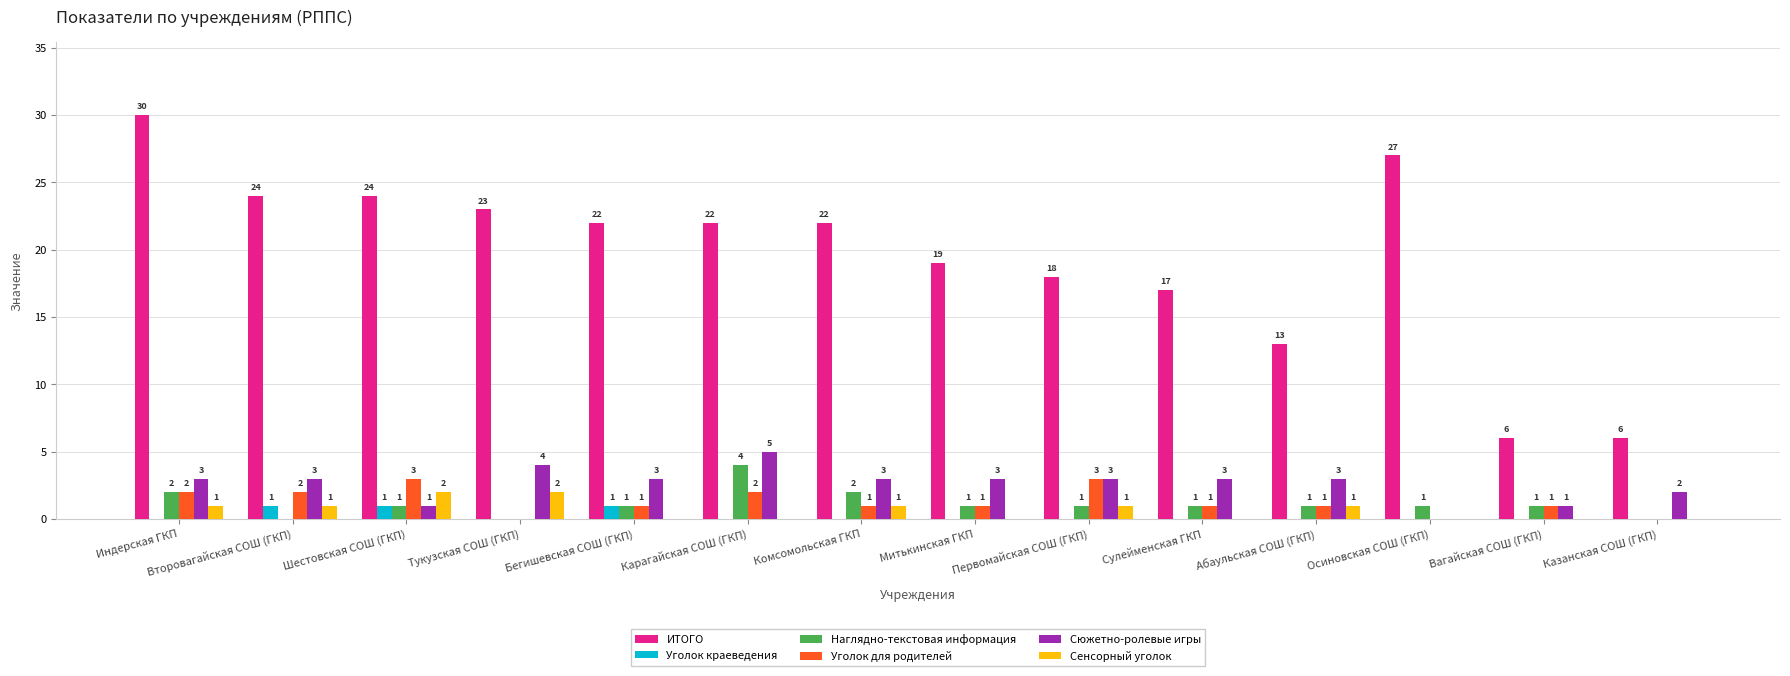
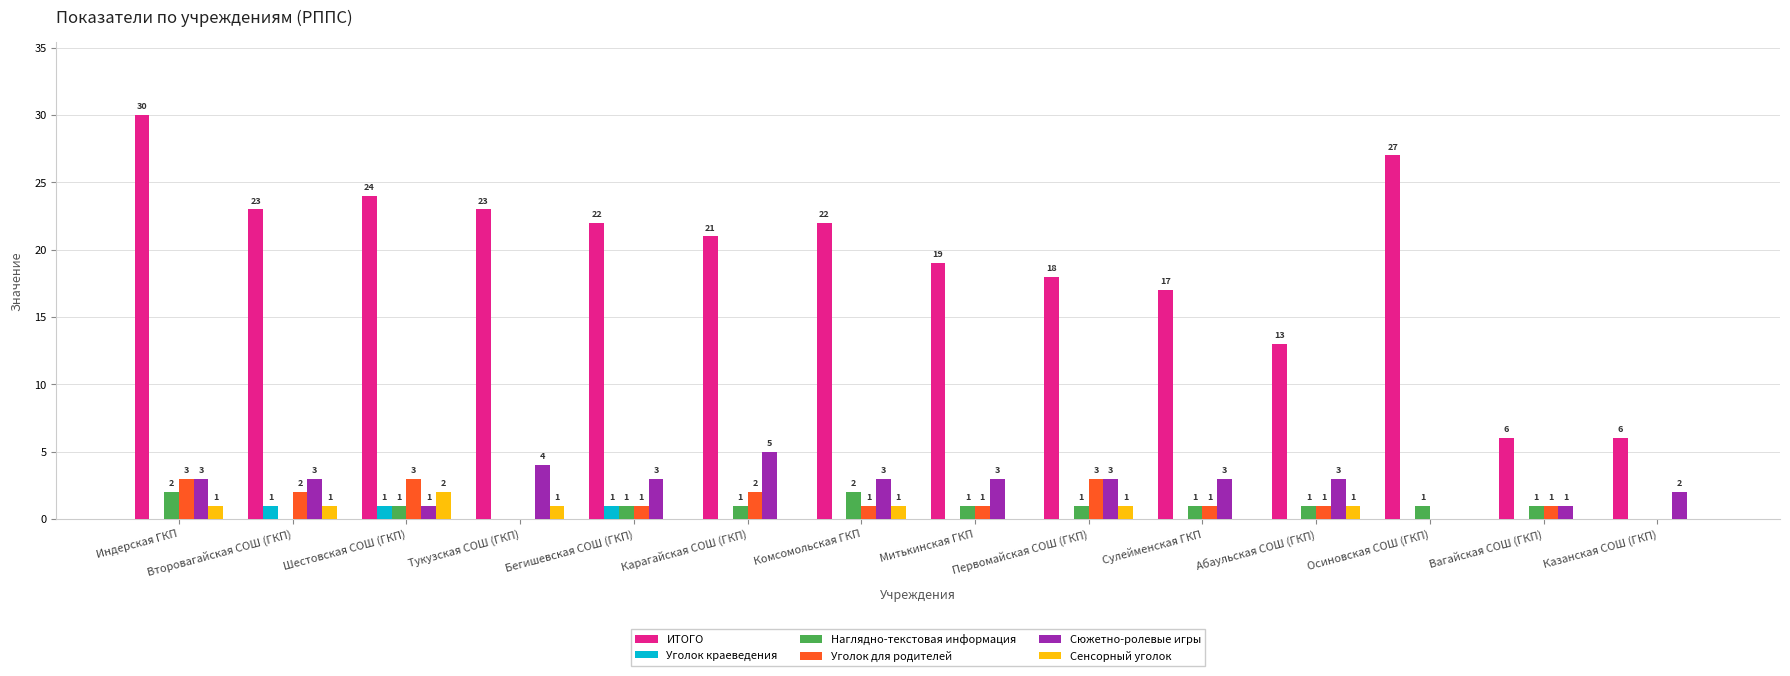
Уголок для родителей, Индерская ГКП: 2 -> 3
ИТОГО, Второвагайская СОШ (ГКП): 24 -> 23
Сенсорный уголок, Тукузская СОШ (ГКП): 2 -> 1
ИТОГО, Карагайская СОШ (ГКП): 22 -> 21
Наглядно-текстовая информация, Карагайская СОШ (ГКП): 4 -> 1
